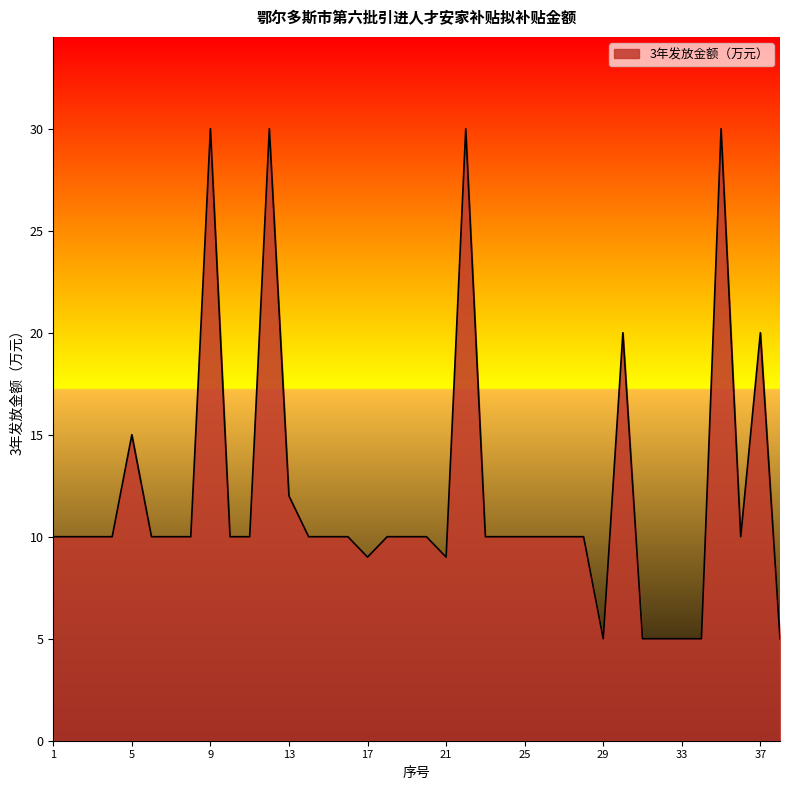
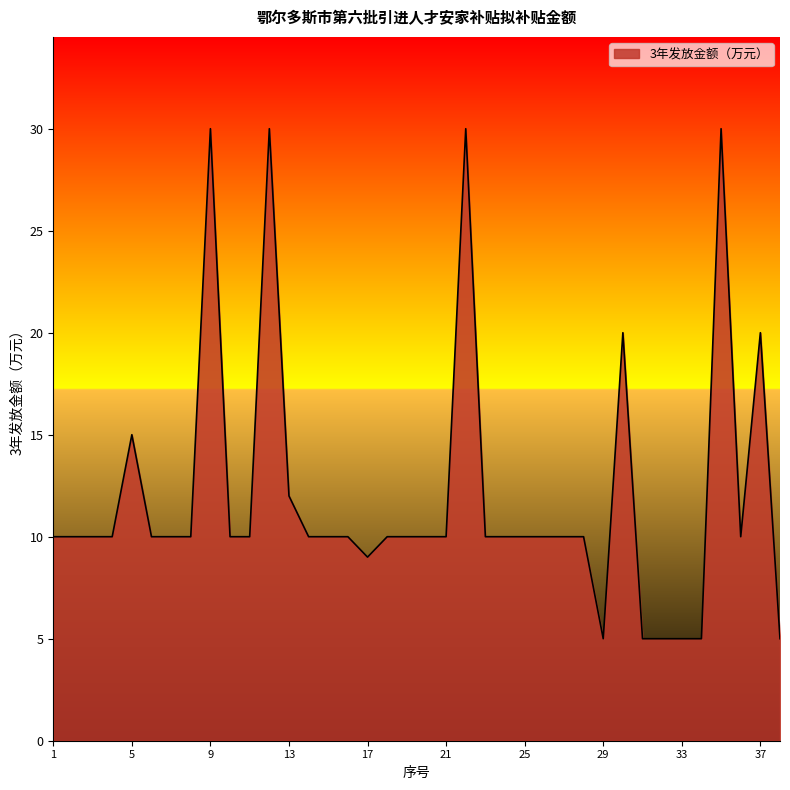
21: 9 -> 10
